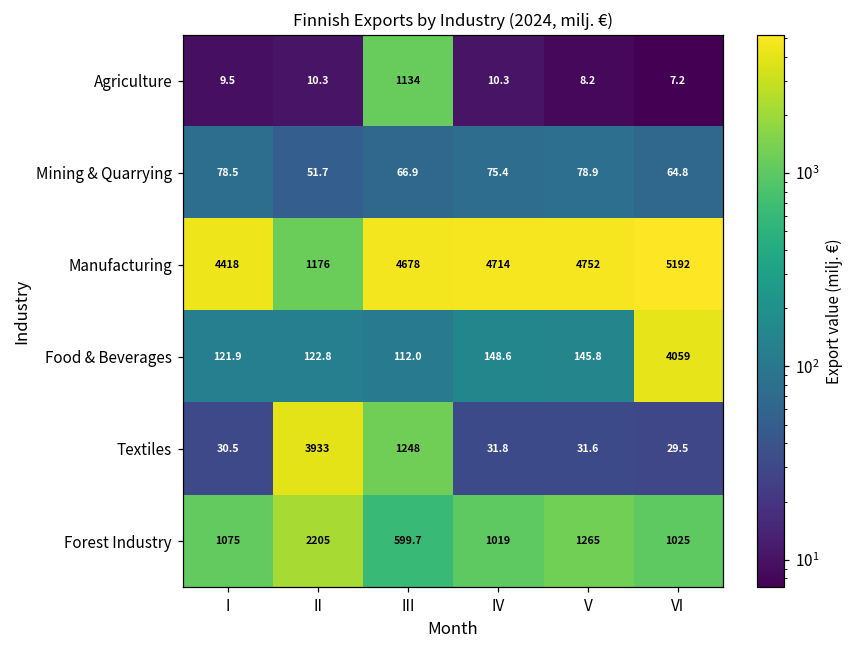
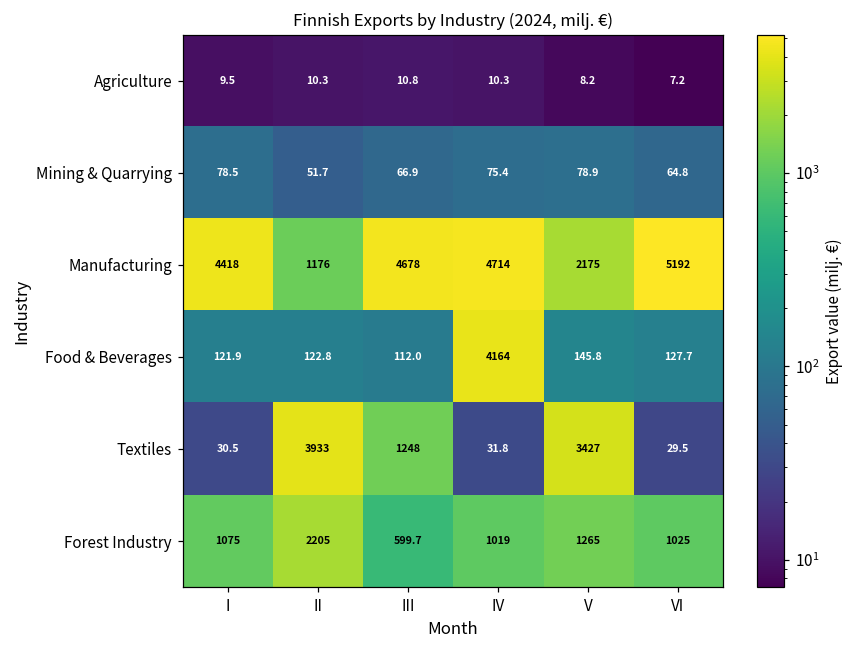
Agriculture, III: 1134 -> 10.8
Manufacturing, V: 4752 -> 2175
Food & Beverages, IV: 148.6 -> 4164
Food & Beverages, VI: 4059 -> 127.7
Textiles, V: 31.6 -> 3427
